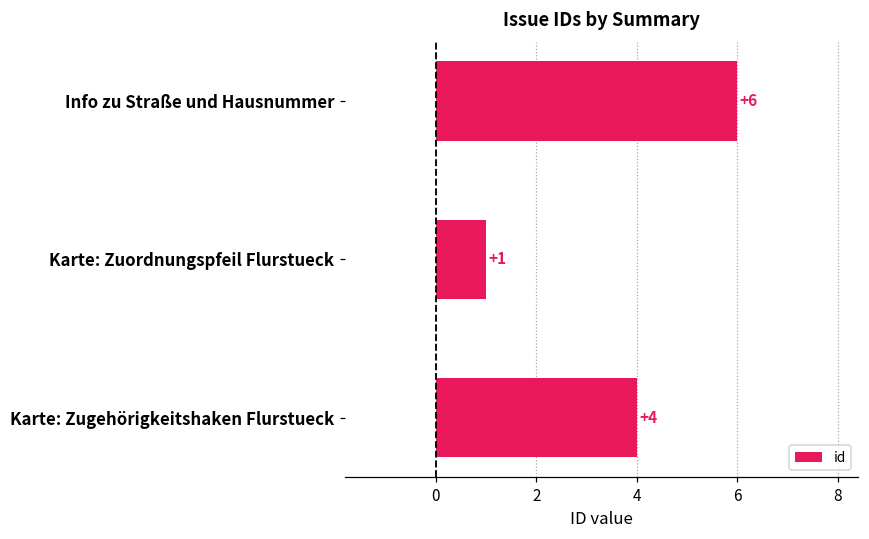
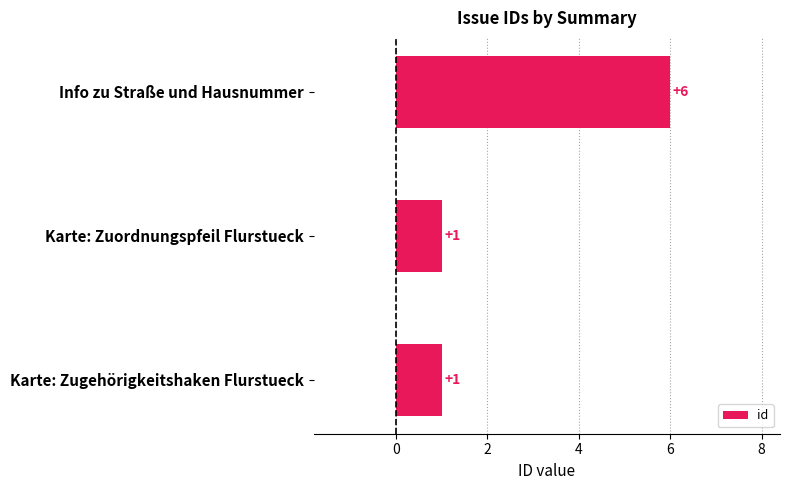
Karte: Zugehörigkeitshaken Flurstueck: +4 -> +1
